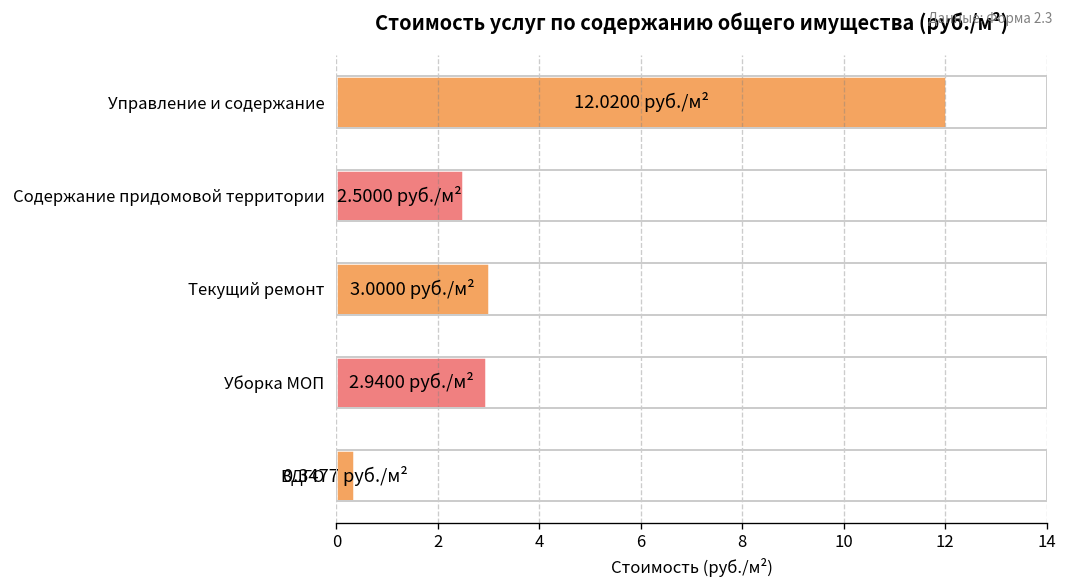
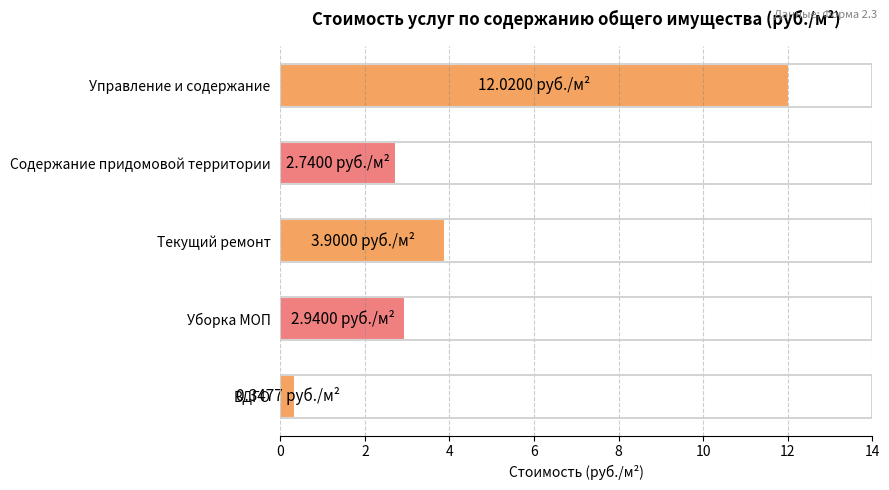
Содержание придомовой территории: 2.5000 -> 2.7400
Текущий ремонт: 3.0000 -> 3.9000
